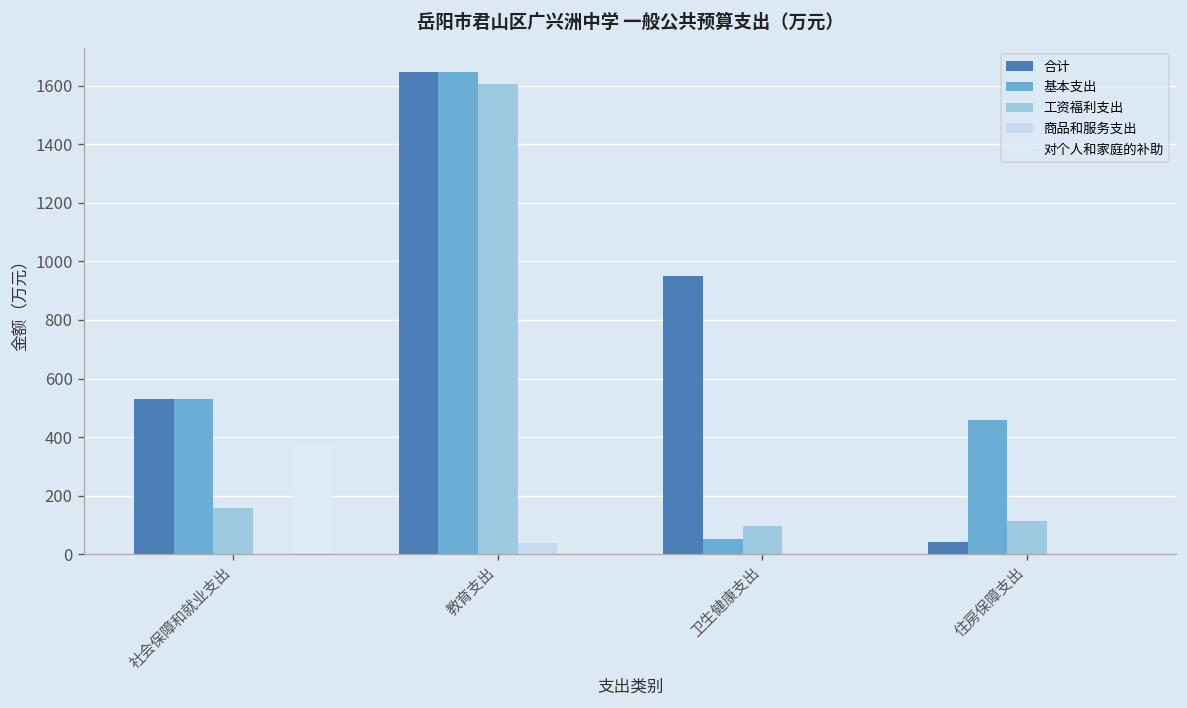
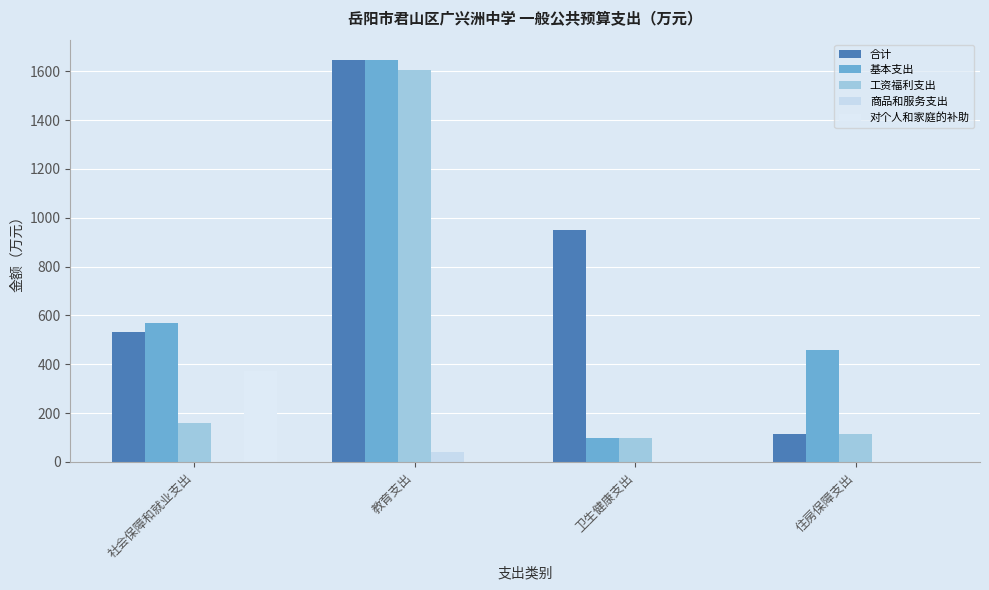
基本支出, 社会保障和就业支出: 530 -> 570
基本支出, 卫生健康支出: 50 -> 100
合计, 住房保障支出: 40 -> 110
